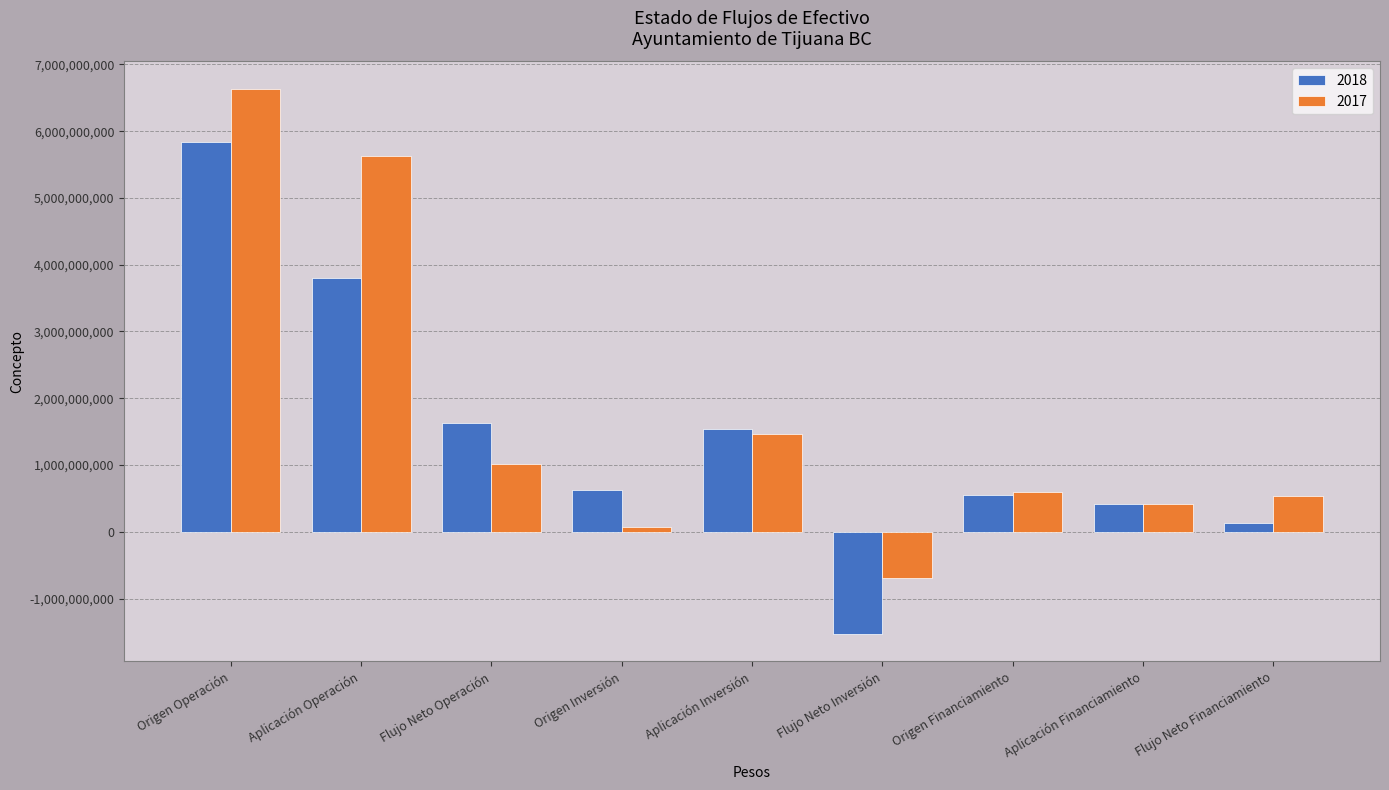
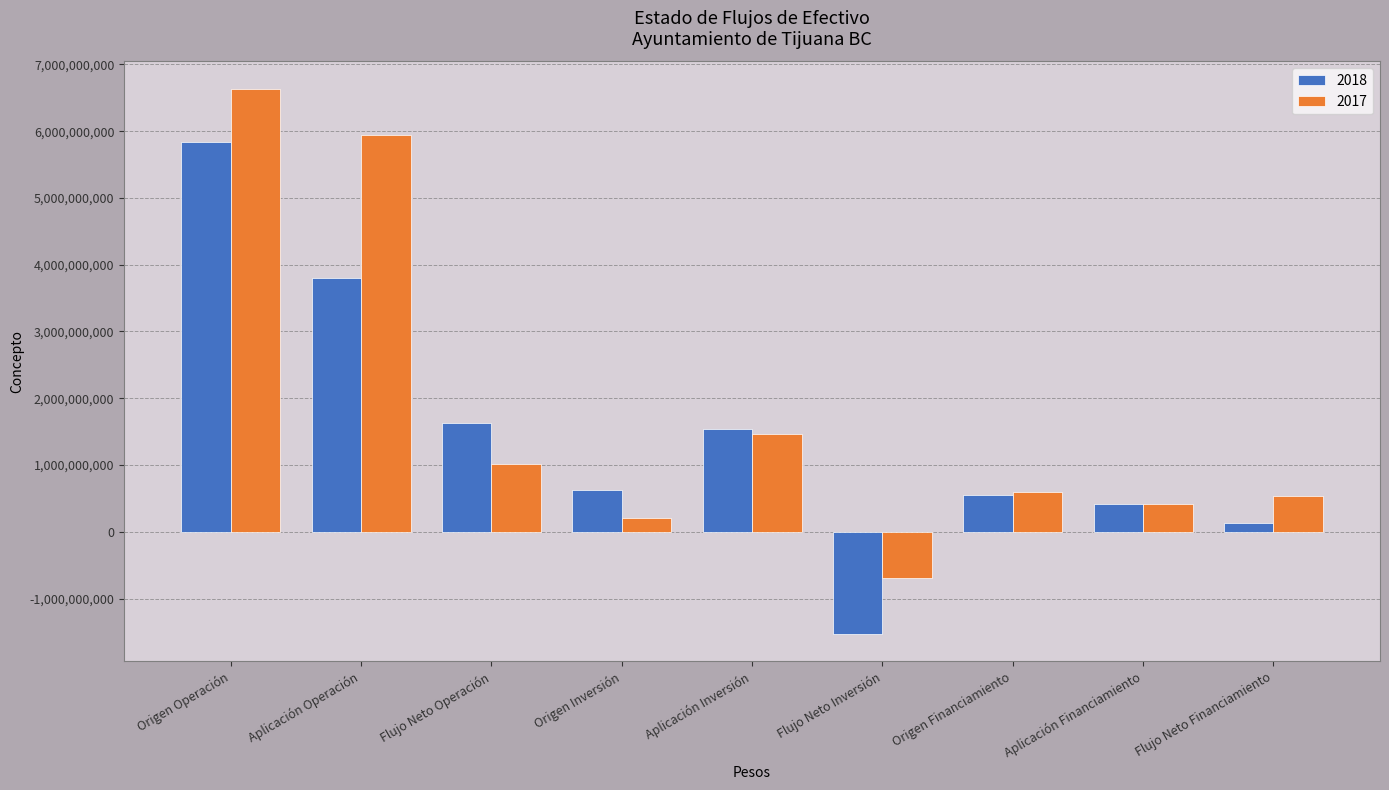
2017, Aplicación Operación: 5,600,000,000 -> 5,900,000,000
2017, Origen Inversión: 100,000,000 -> 200,000,000
